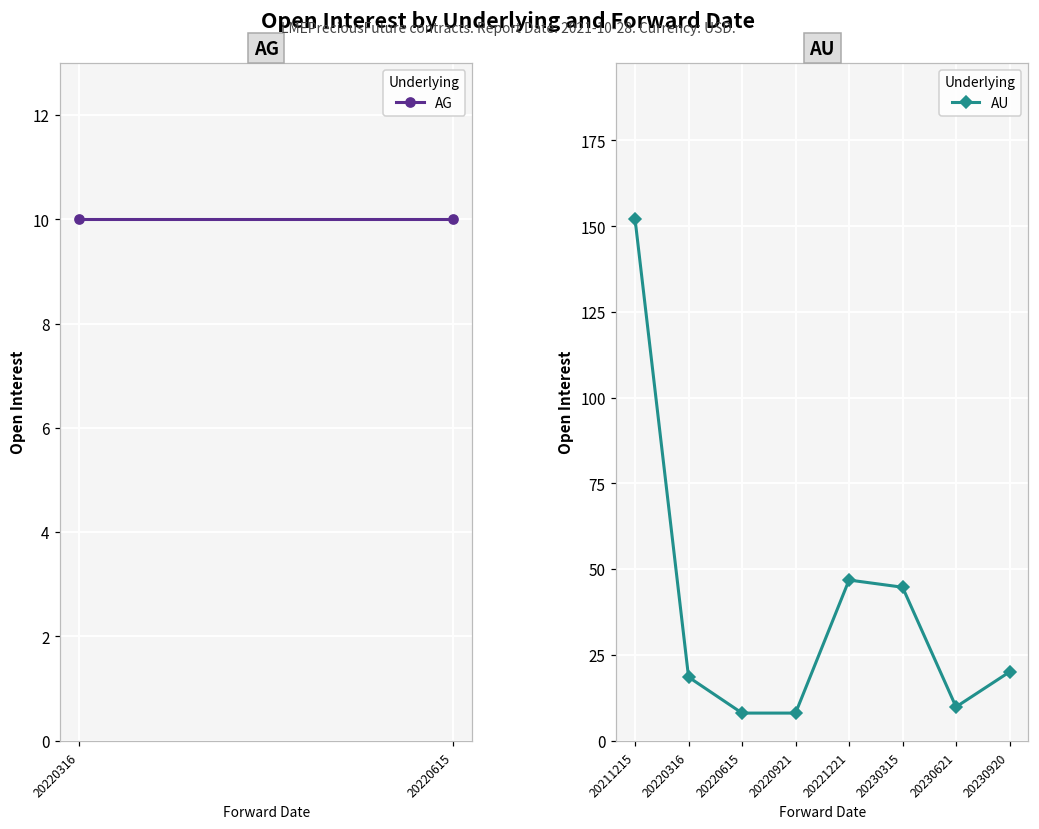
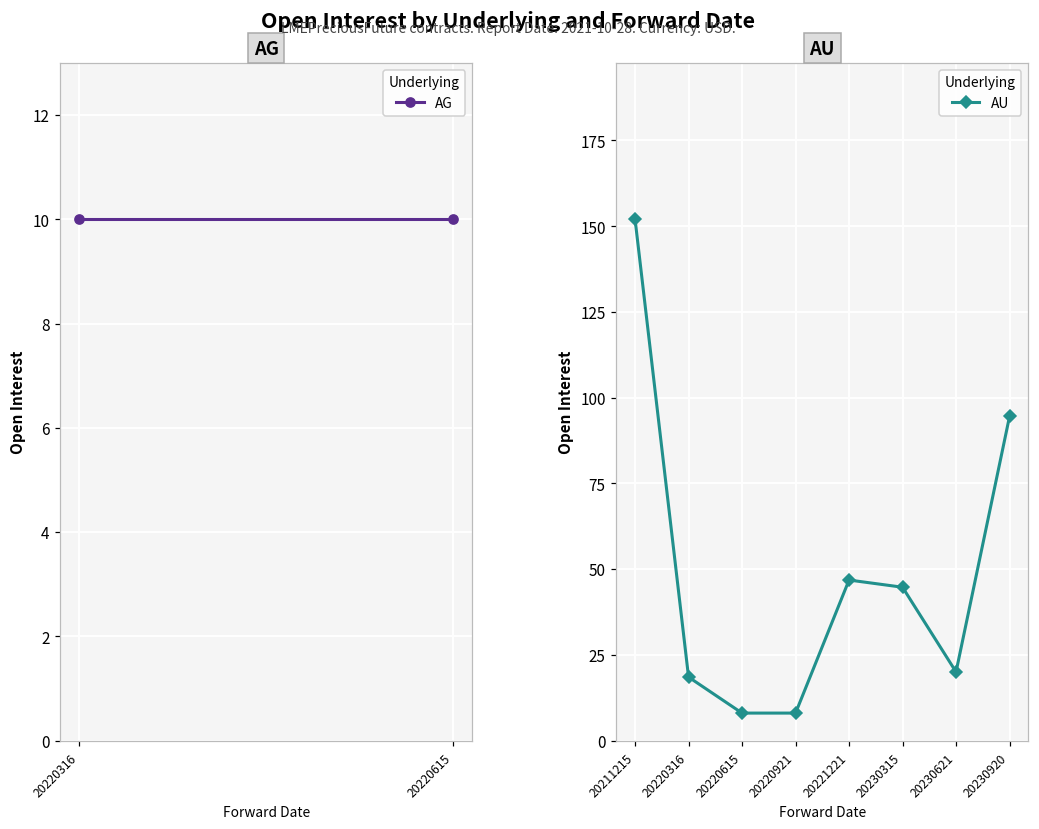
AU, 20230621: 10 -> 20
AU, 20230920: 20 -> 95
